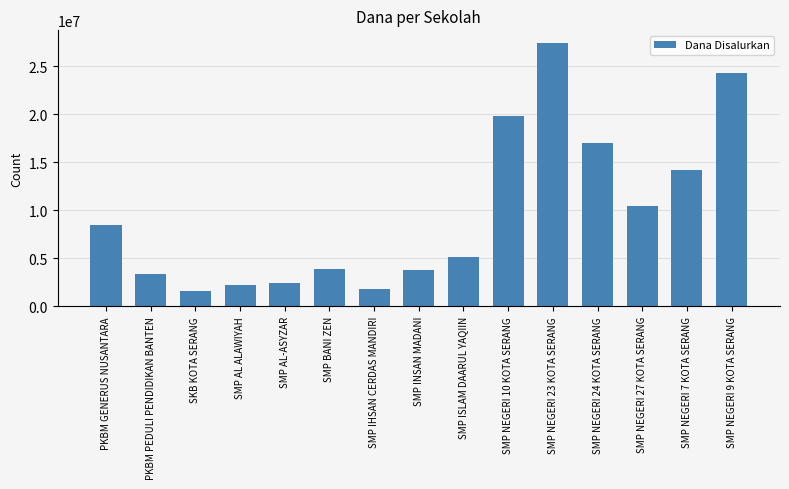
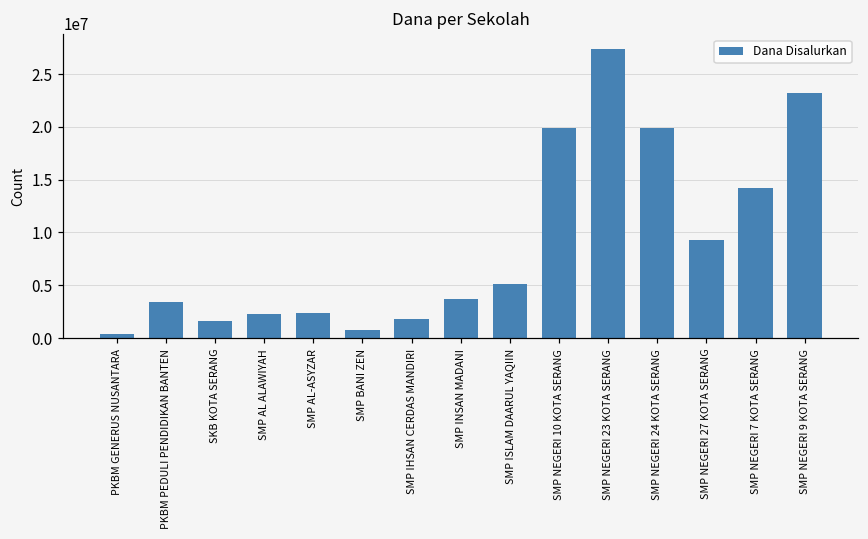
PKBM GENERUS NUSANTARA: 8000000 -> 0
SMP BANI ZEN: 4000000 -> 1000000
SMP NEGERI 24 KOTA SERANG: 17000000 -> 20000000
SMP NEGERI 27 KOTA SERANG: 11000000 -> 9000000
SMP NEGERI 9 KOTA SERANG: 24000000 -> 23000000
